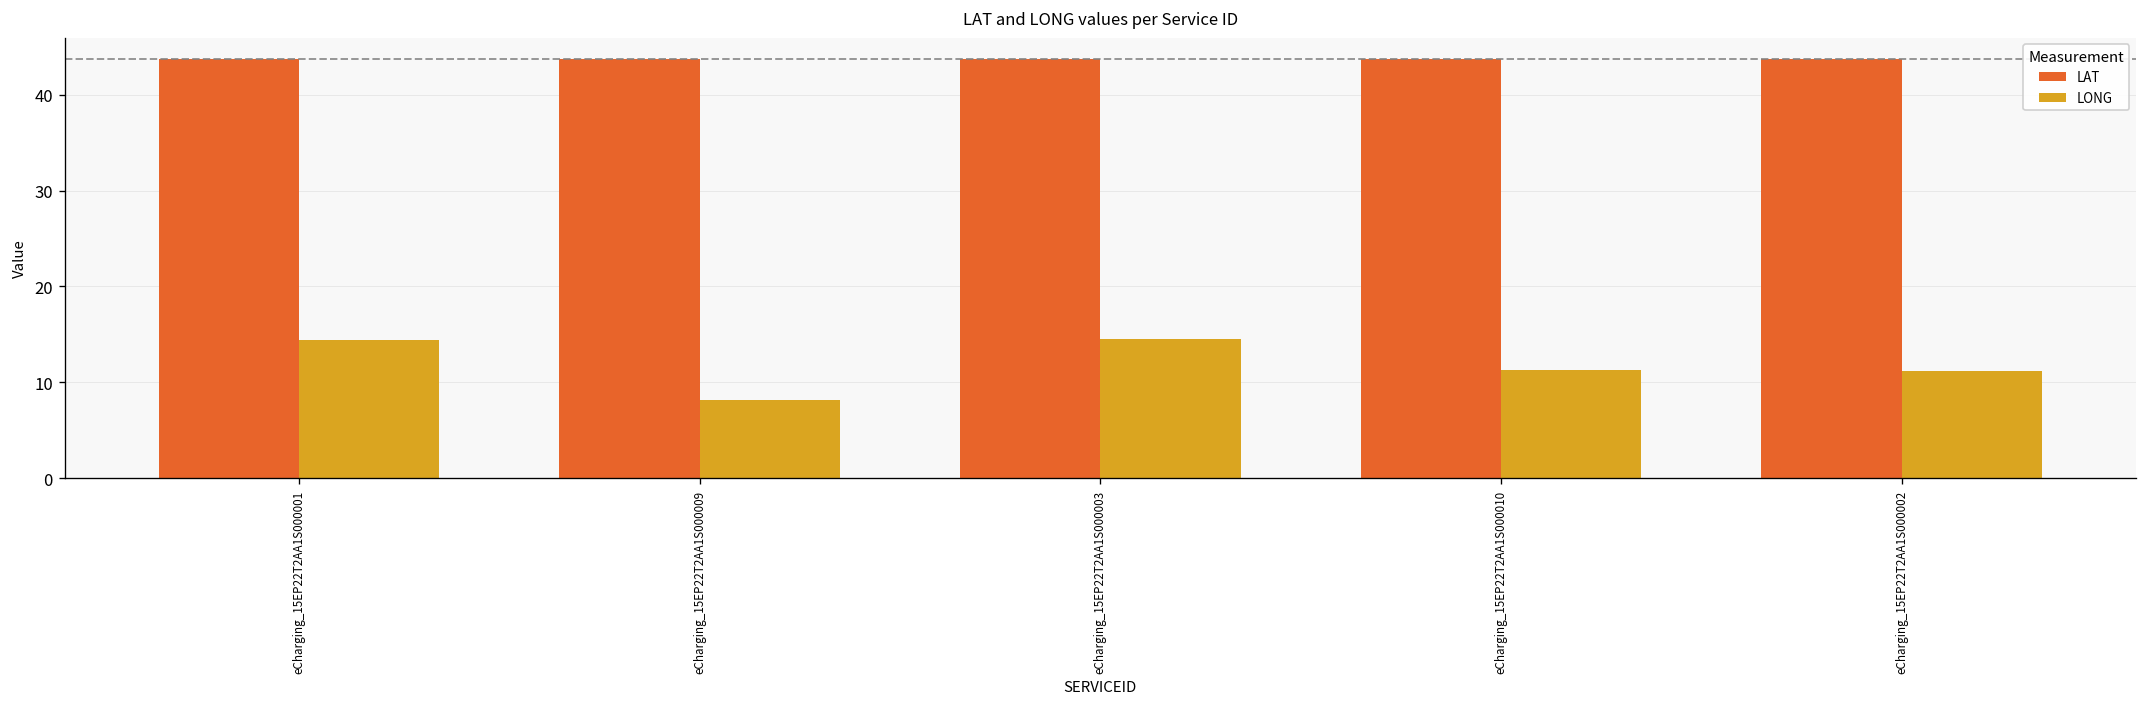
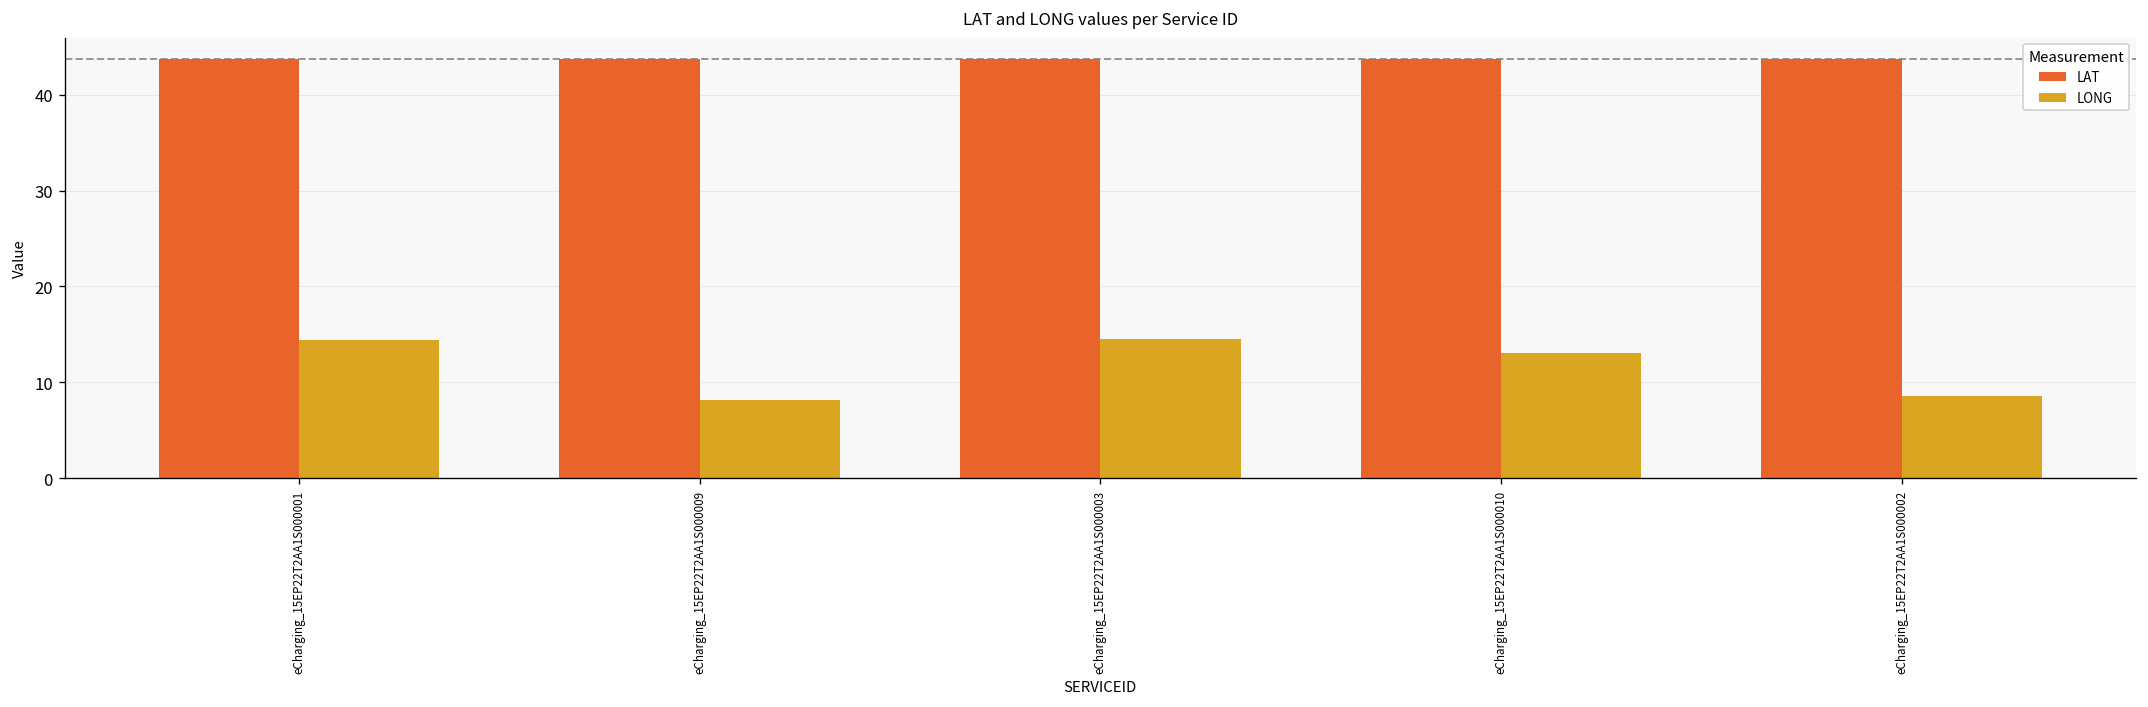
LONG, eCharging_15EP22T2AA1S000010: 11 -> 13
LONG, eCharging_15EP22T2AA1S000002: 11 -> 9
